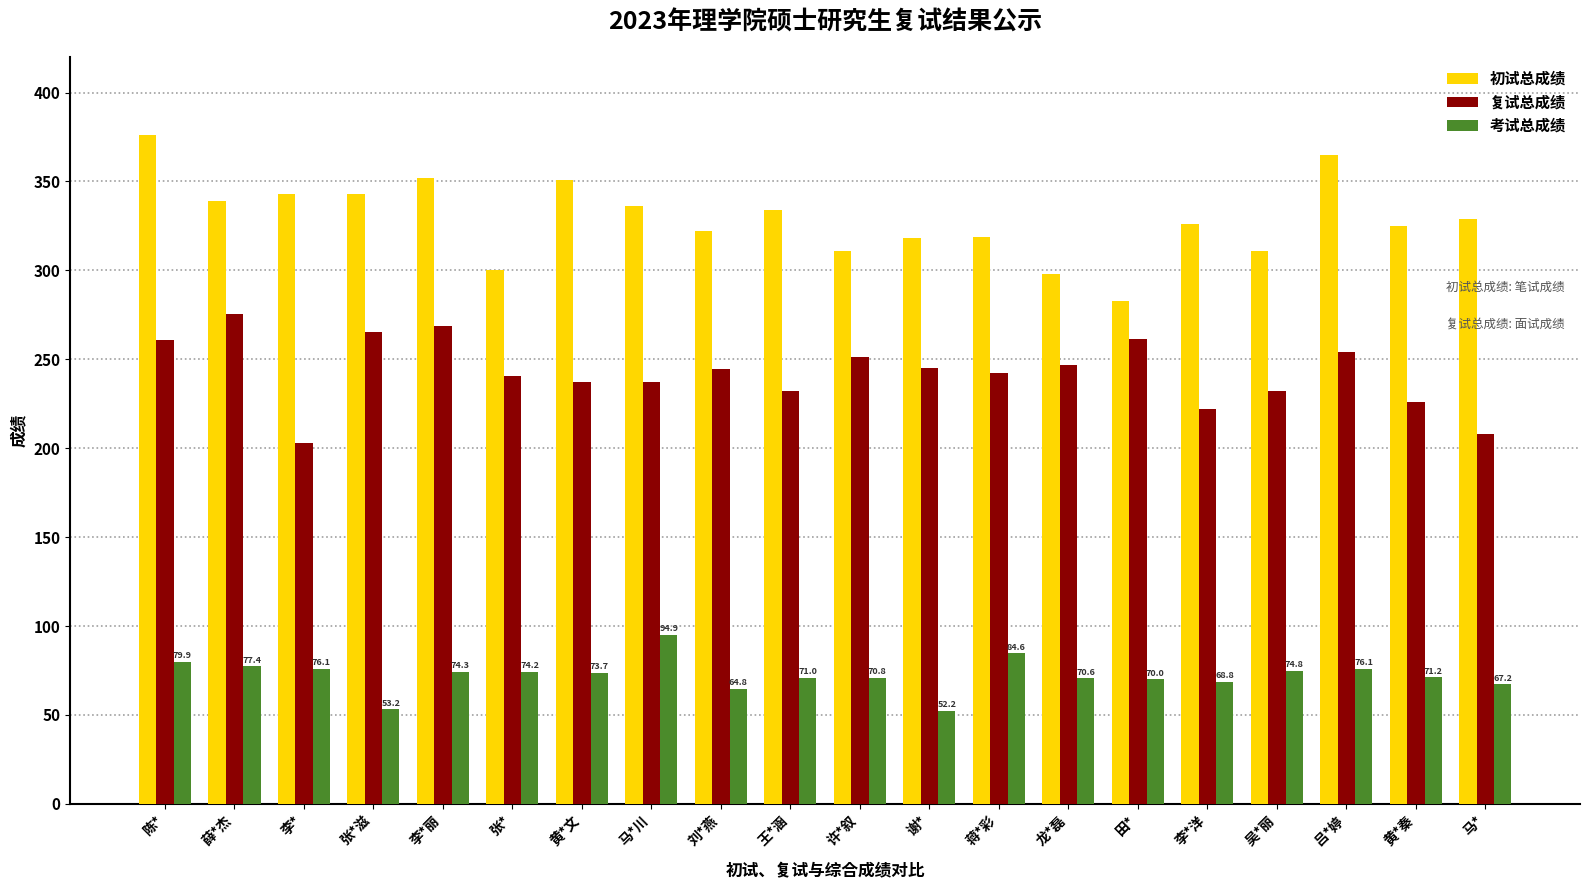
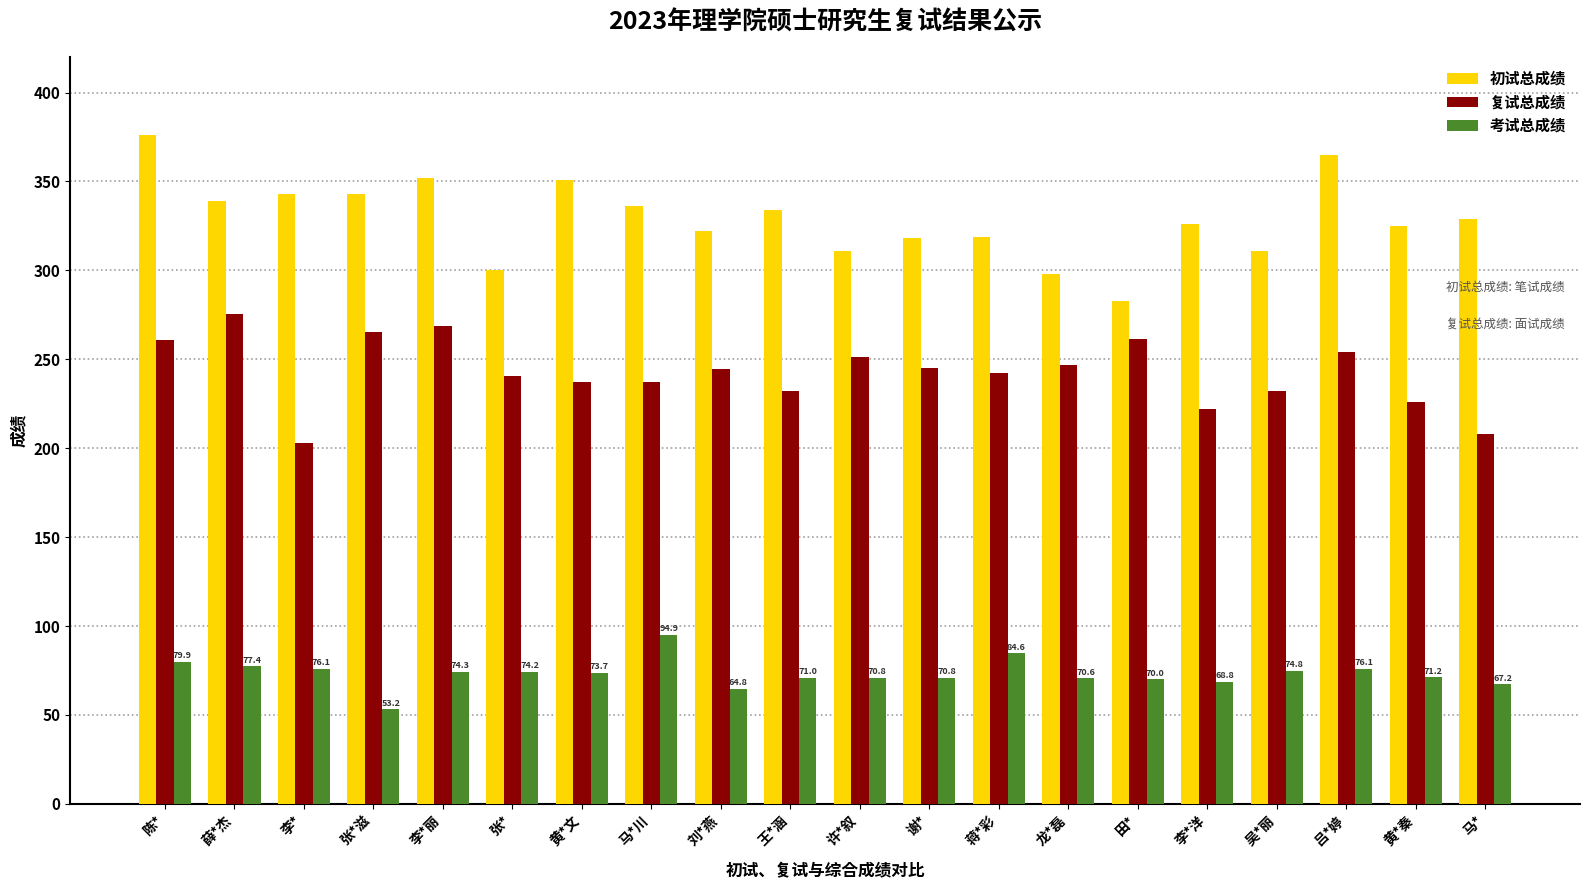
考试总成绩, 谢*: 52.2 -> 70.8
